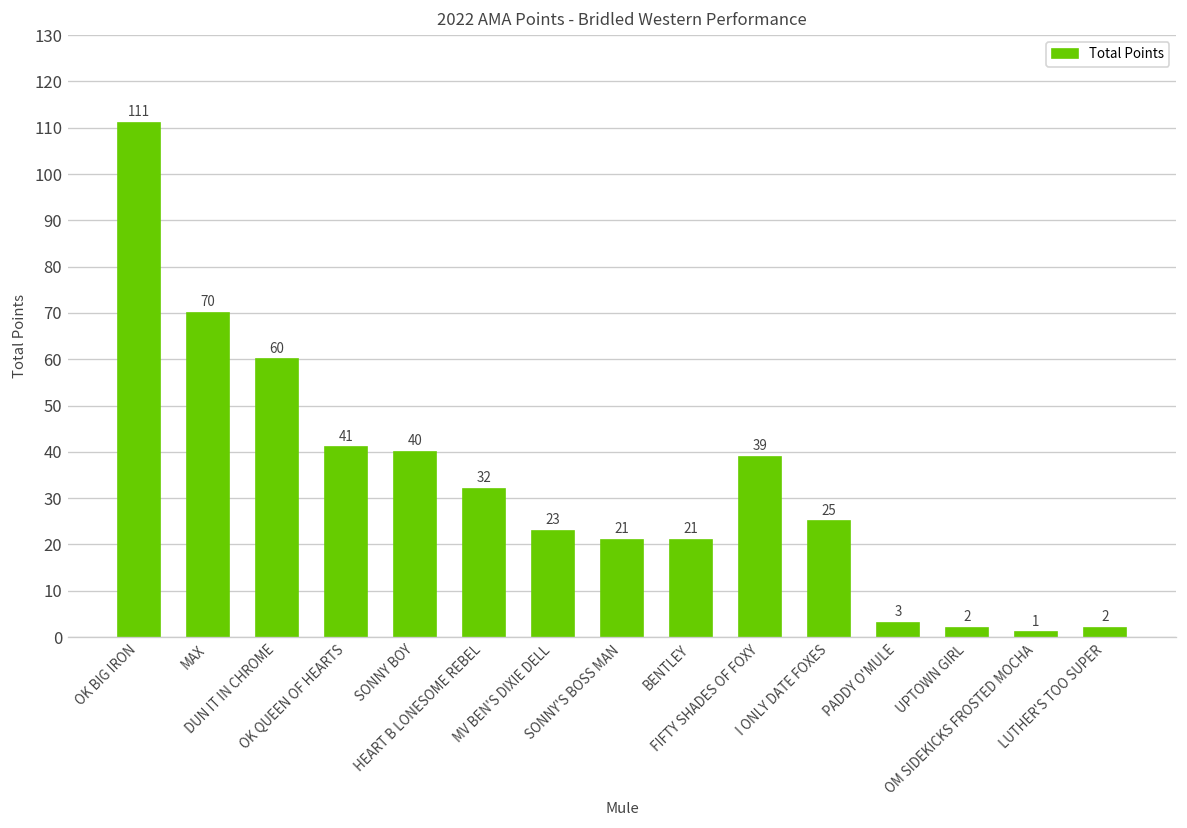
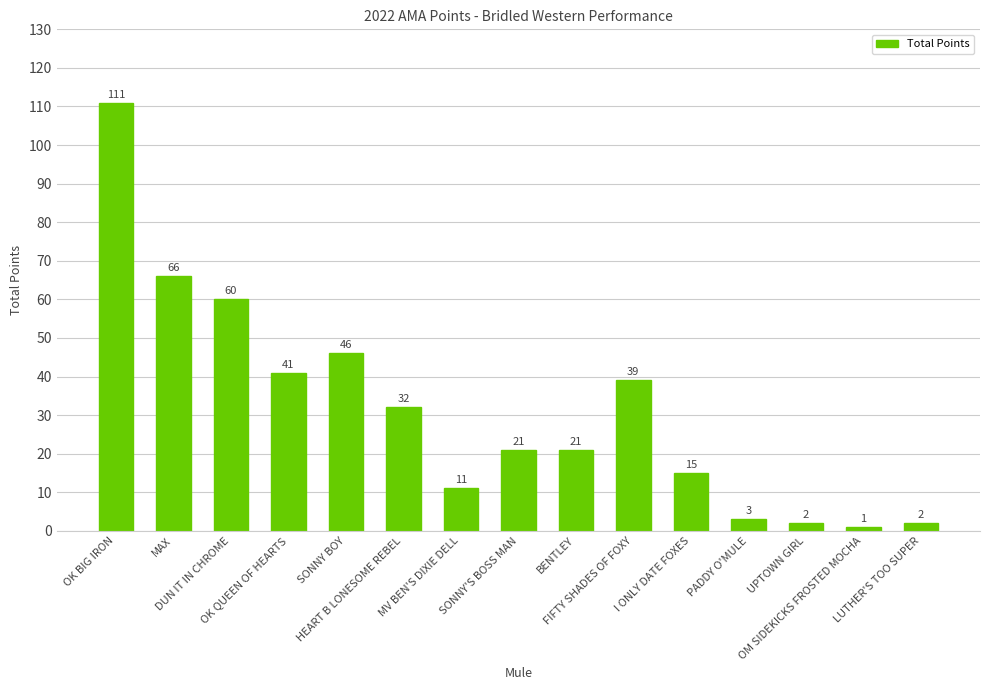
MAX: 70 -> 66
SONNY BOY: 40 -> 46
MV BEN'S DIXIE DELL: 23 -> 11
I ONLY DATE FOXES: 25 -> 15
